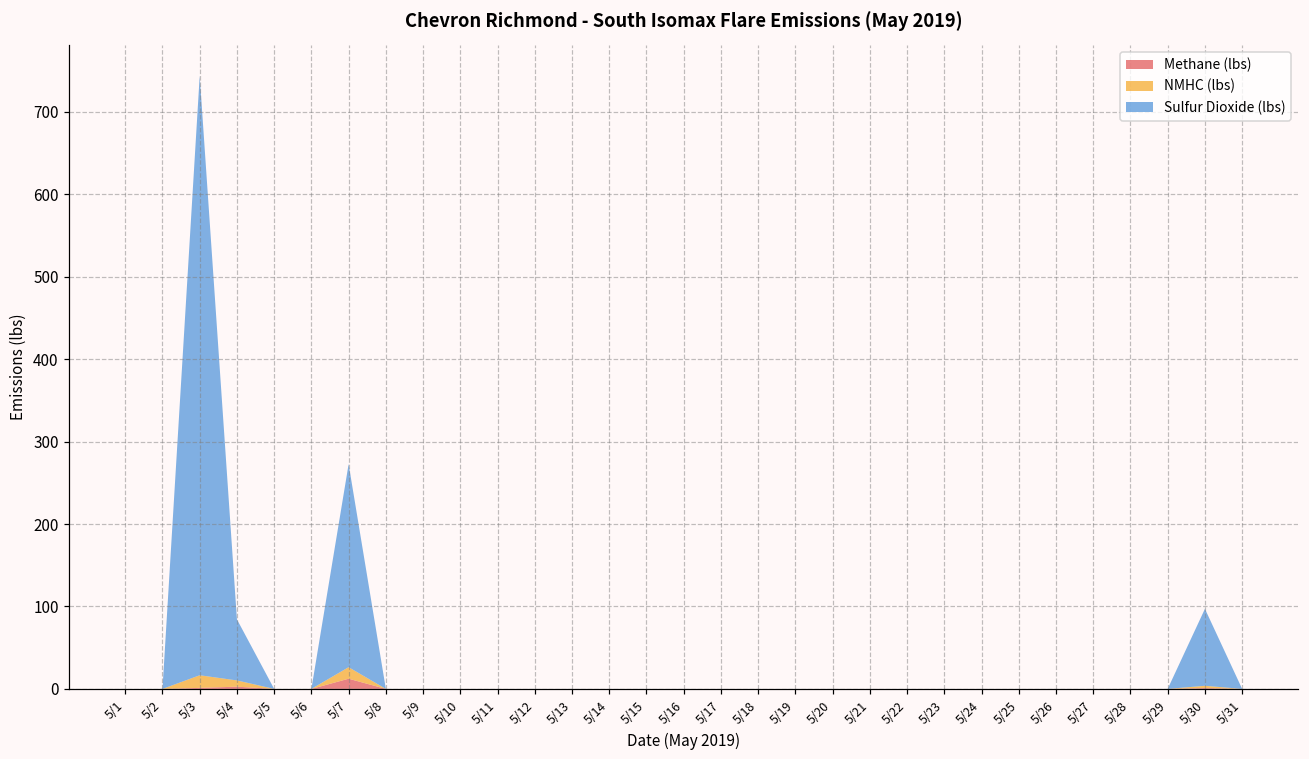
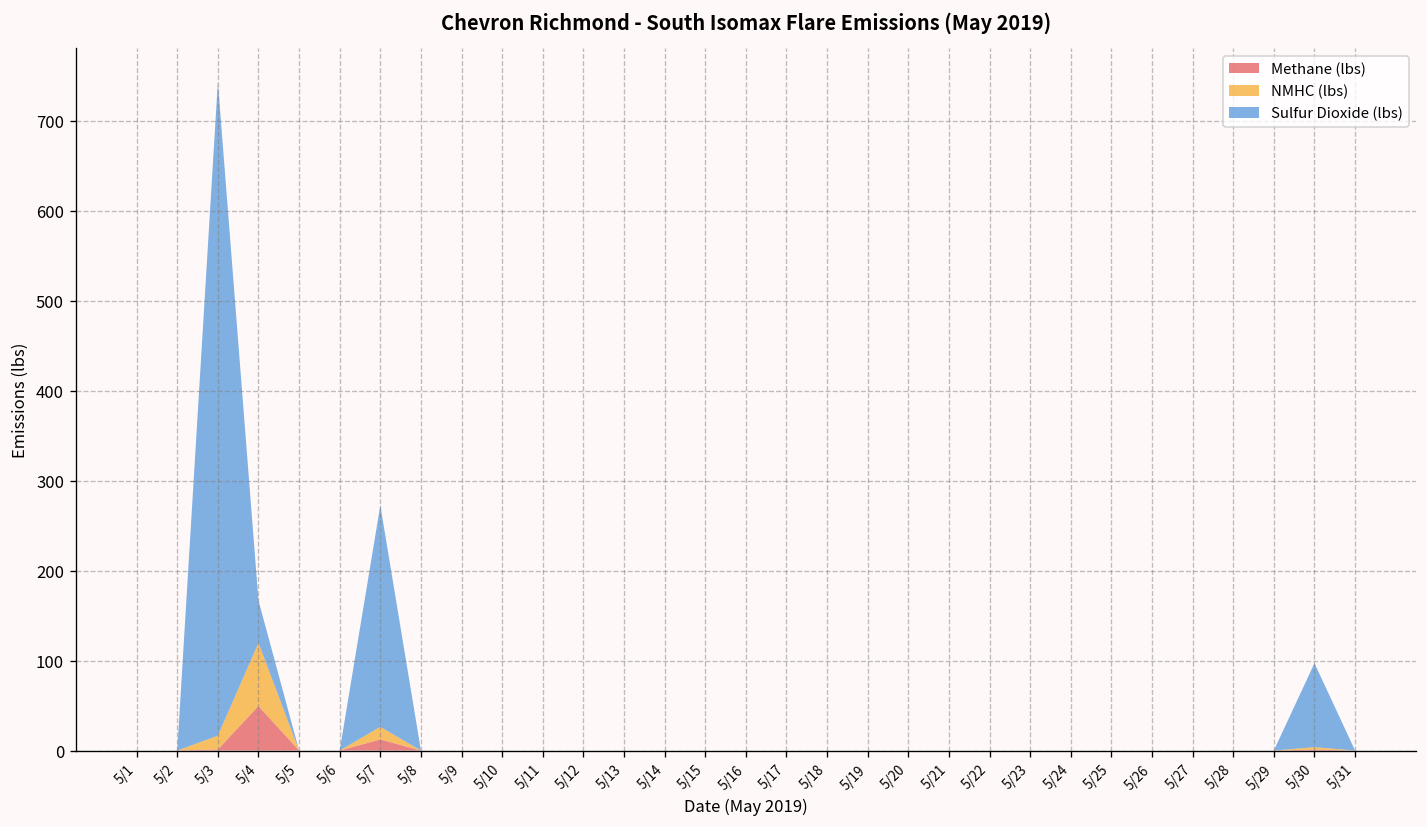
Methane (lbs), 5/4: 0 -> 50
NMHC (lbs), 5/4: 10 -> 70
Sulfur Dioxide (lbs), 5/4: 70 -> 50
